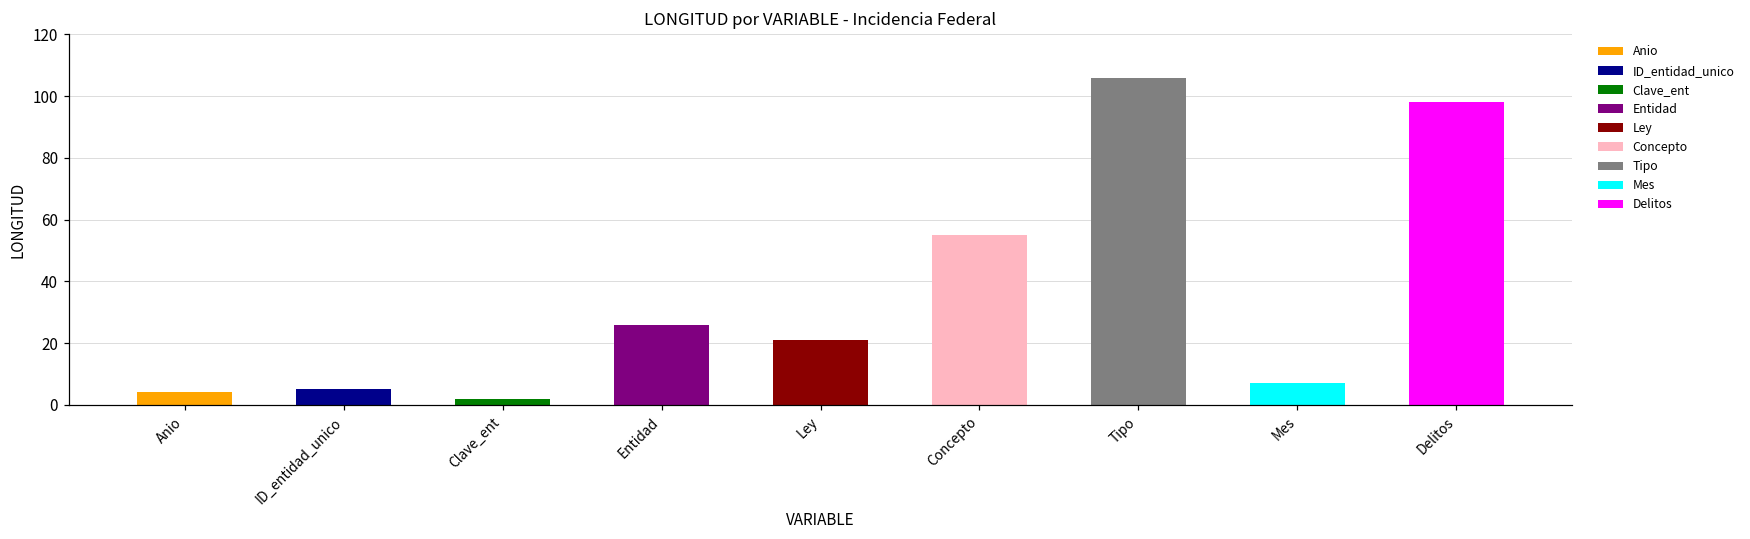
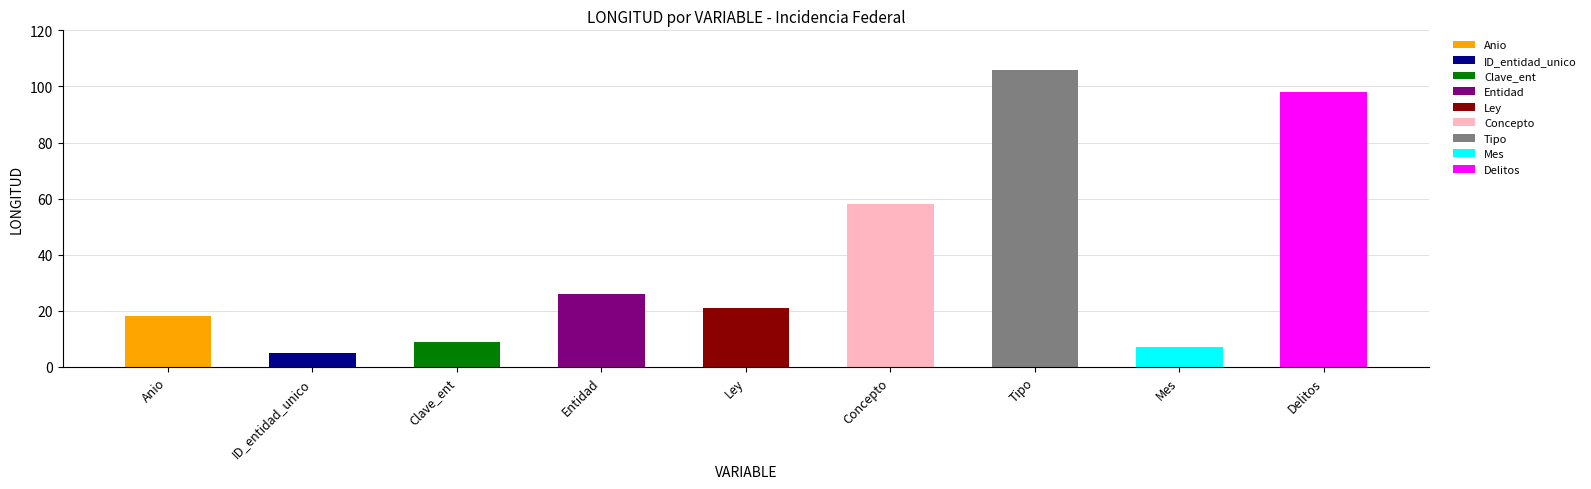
Anio: 4 -> 18
Clave_ent: 2 -> 9
Concepto: 55 -> 58
